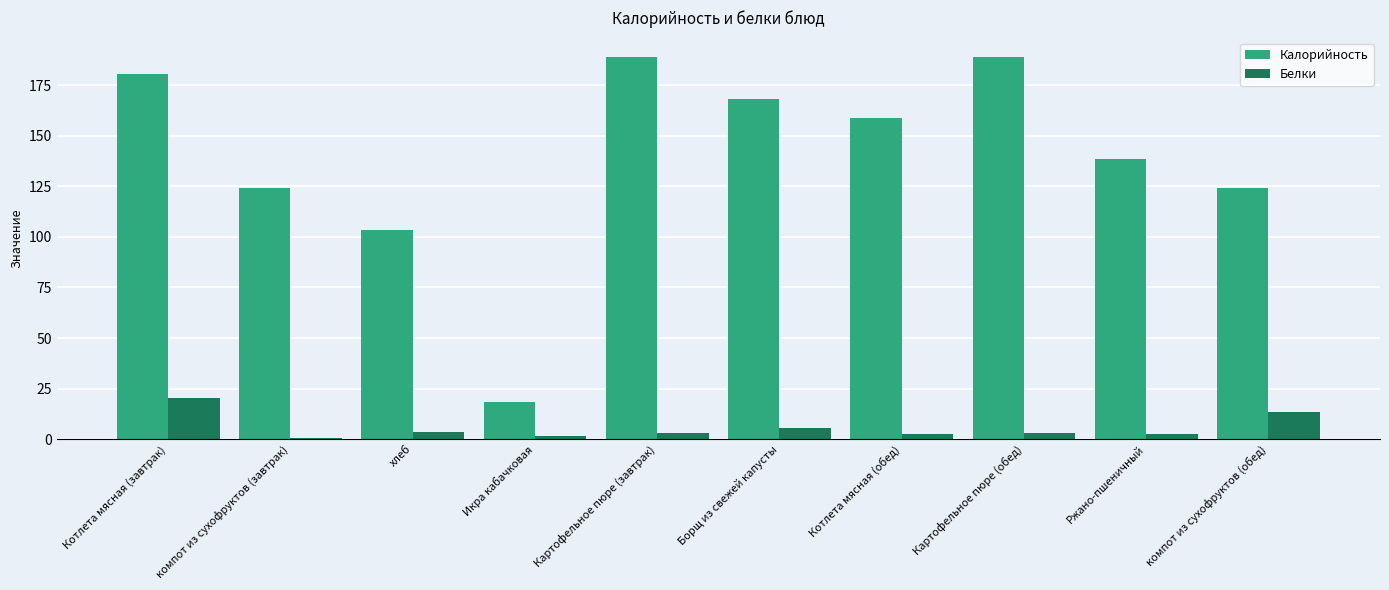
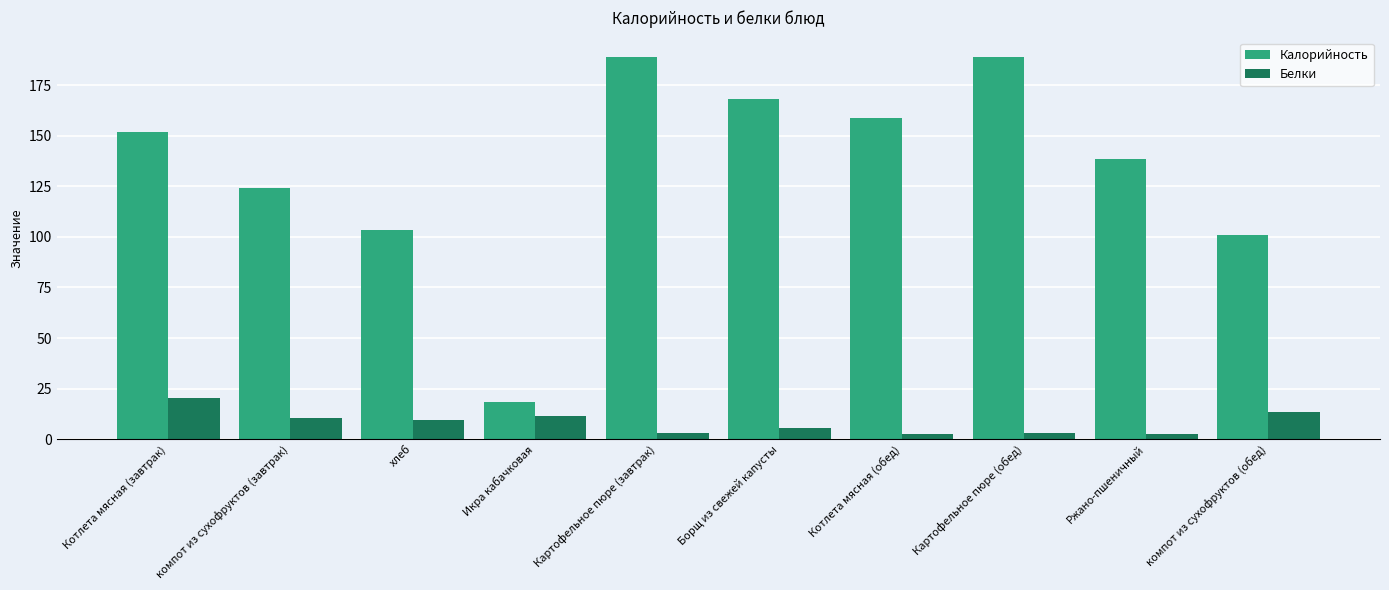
Калорийность, Котлета мясная (завтрак): 180 -> 152
Белки, компот из сухофруктов (завтрак): 1 -> 10
Белки, хлеб: 4 -> 9
Белки, Икра кабачковая: 2 -> 11
Калорийность, компот из сухофруктов (обед): 124 -> 101
